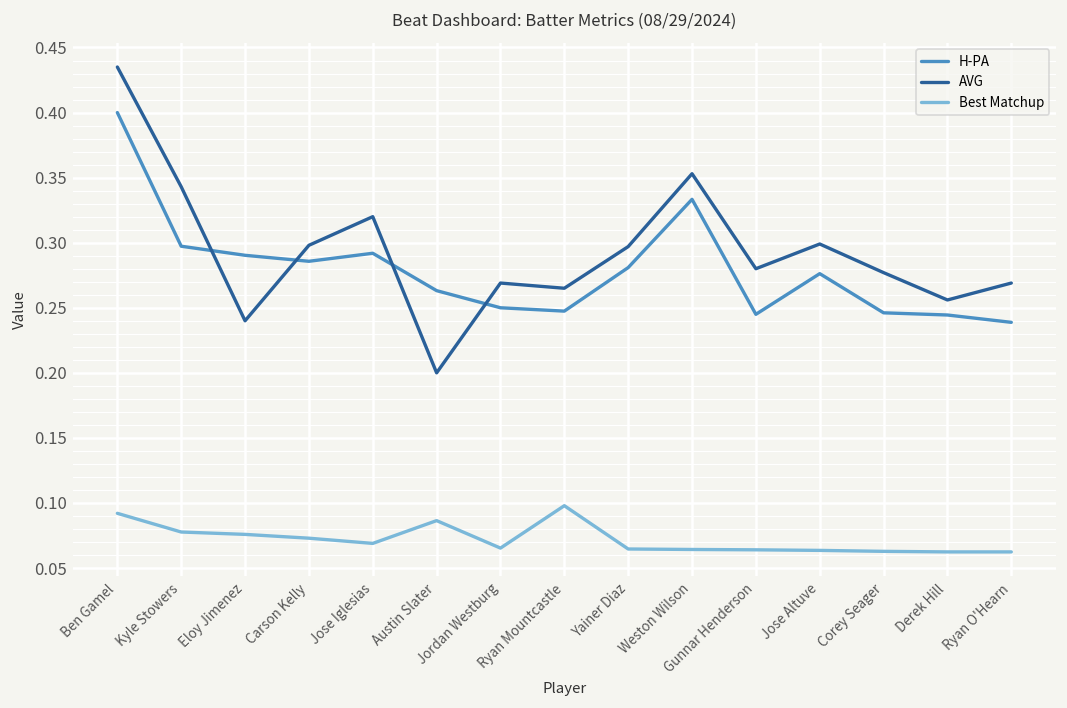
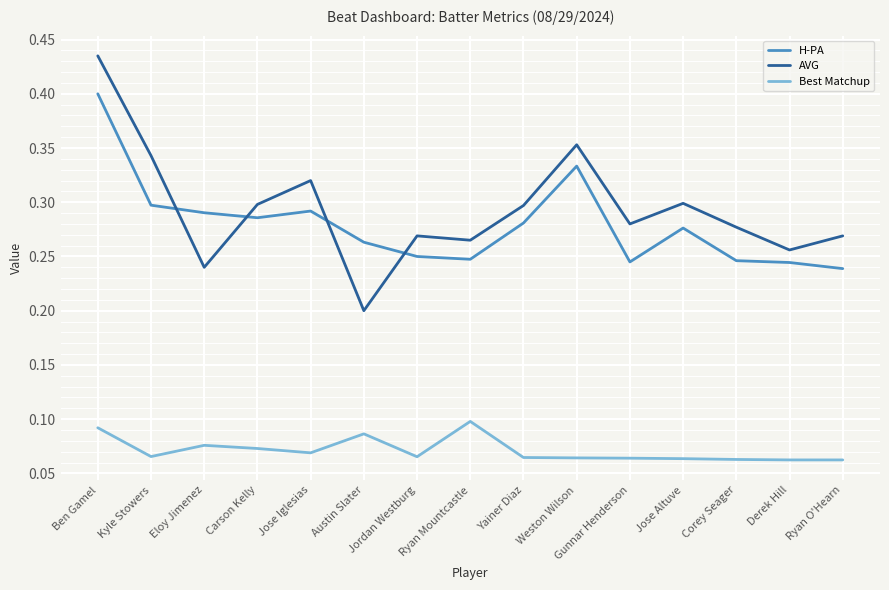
Best Matchup, Kyle Stowers: 0.078 -> 0.066
